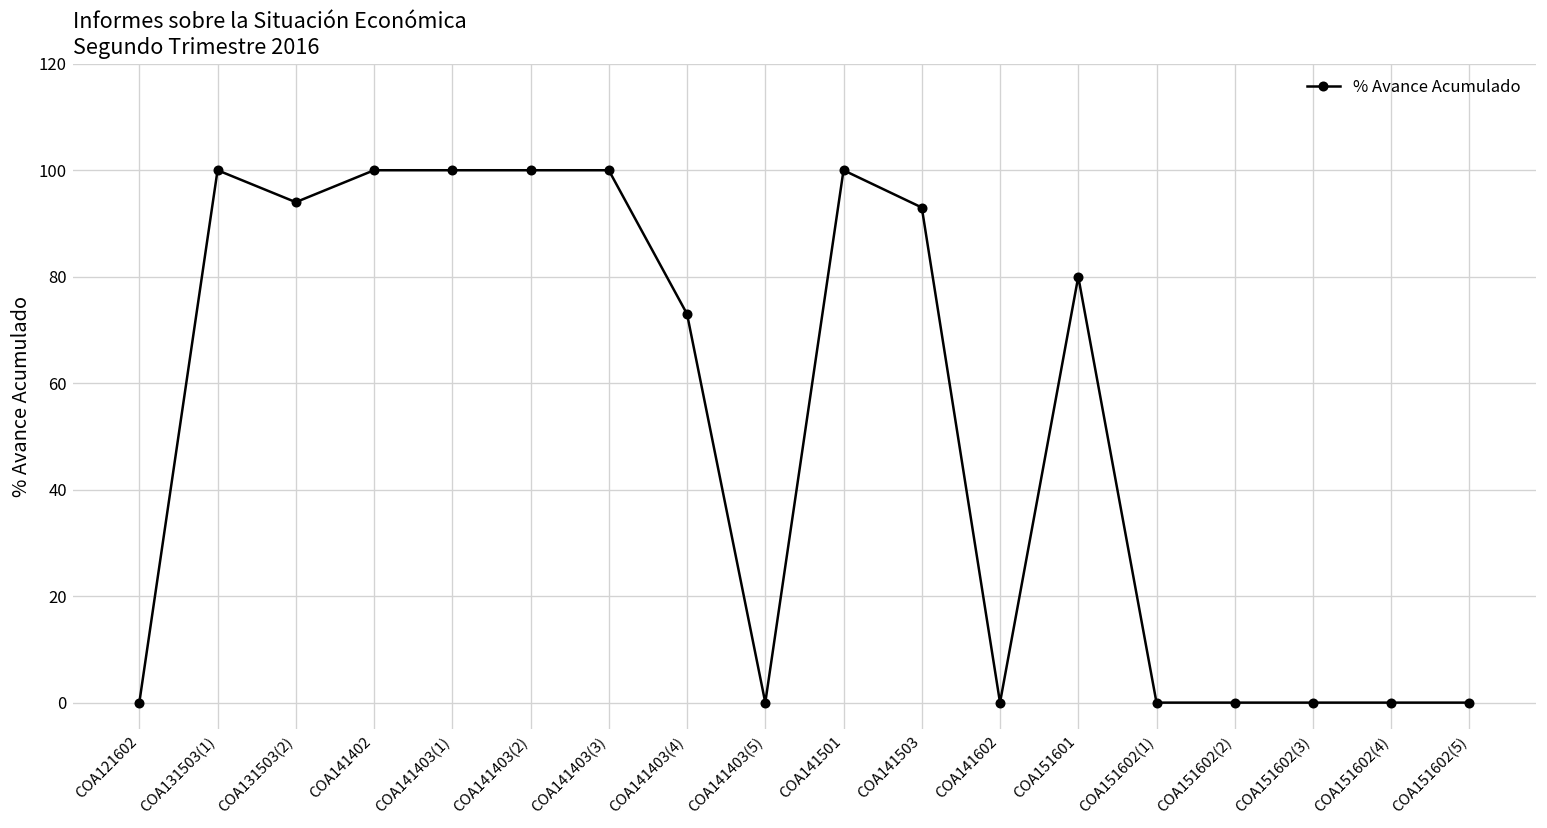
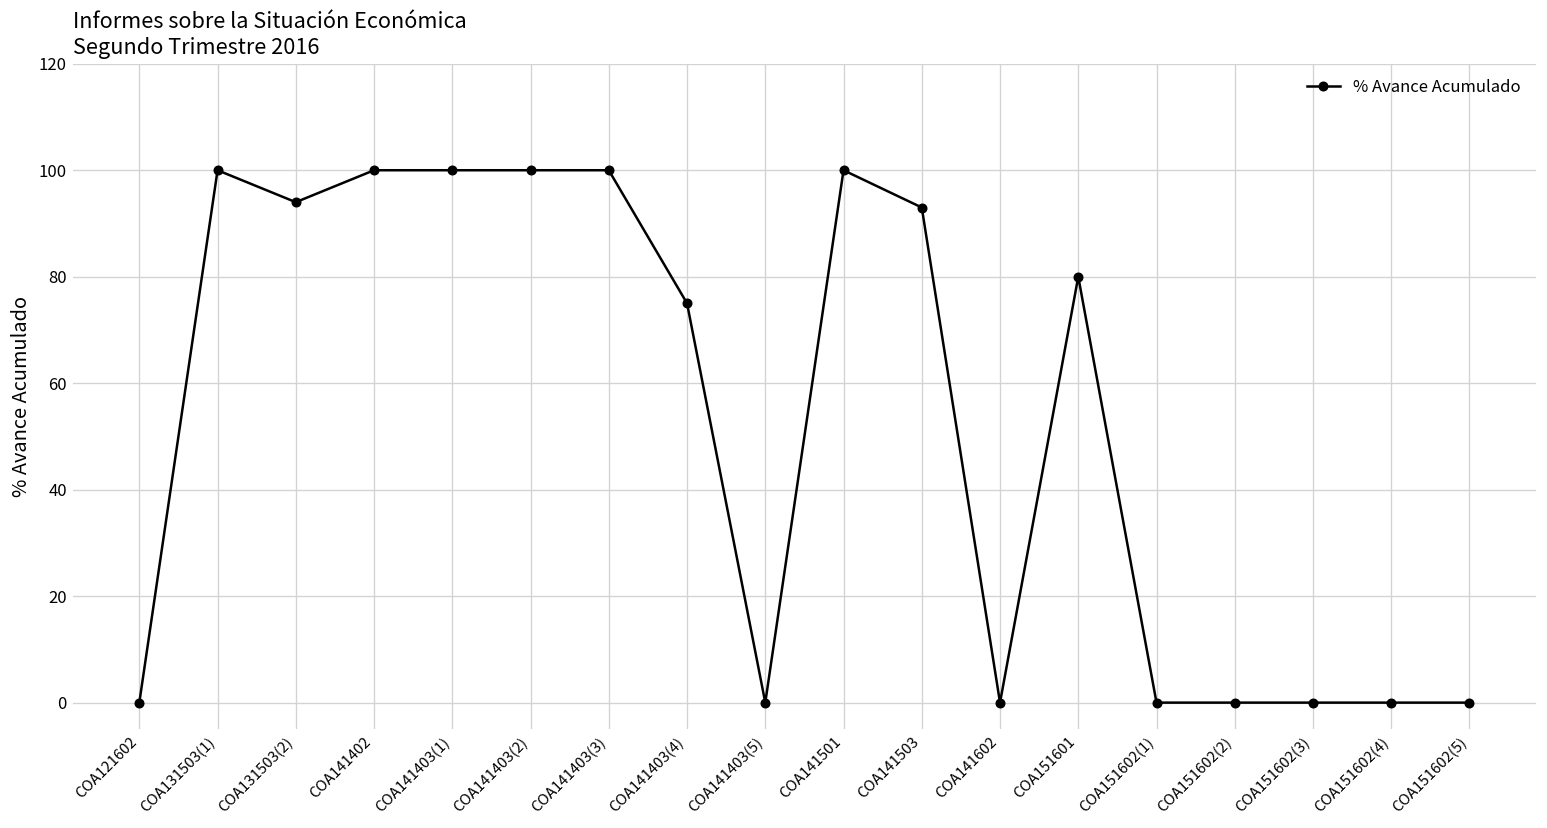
COA141403(4): 73 -> 75
